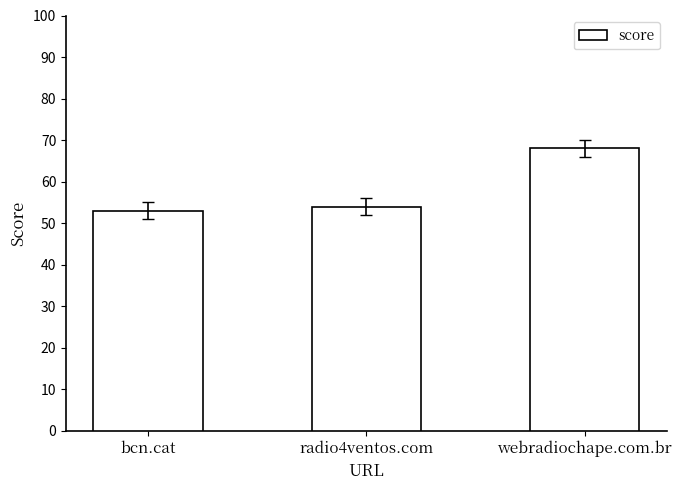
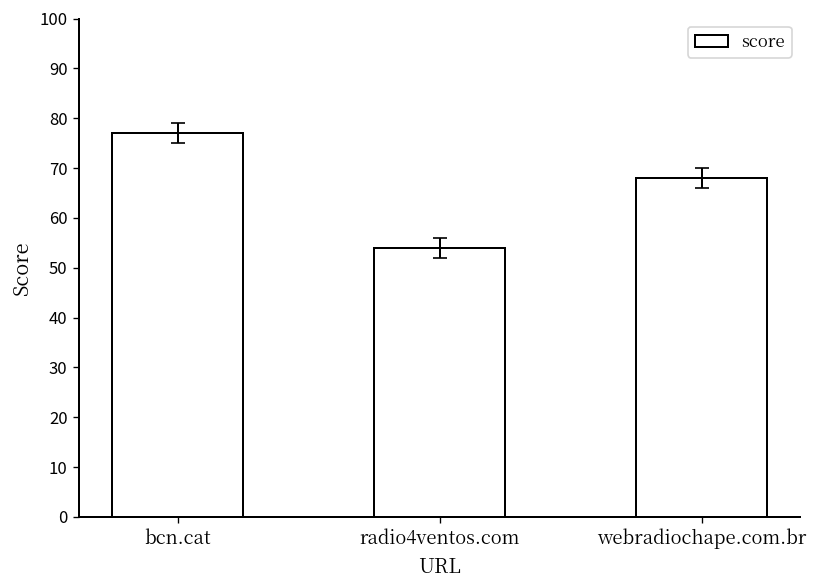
score, bcn.cat: 53 -> 77
